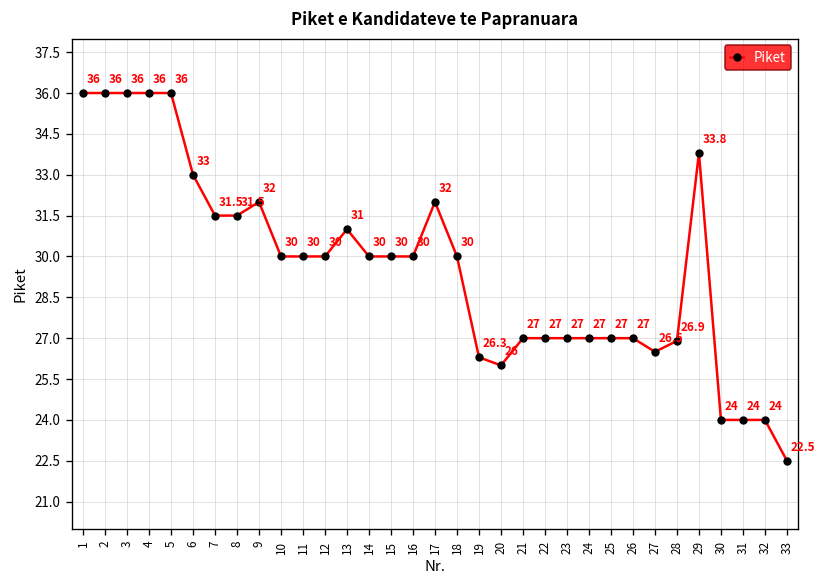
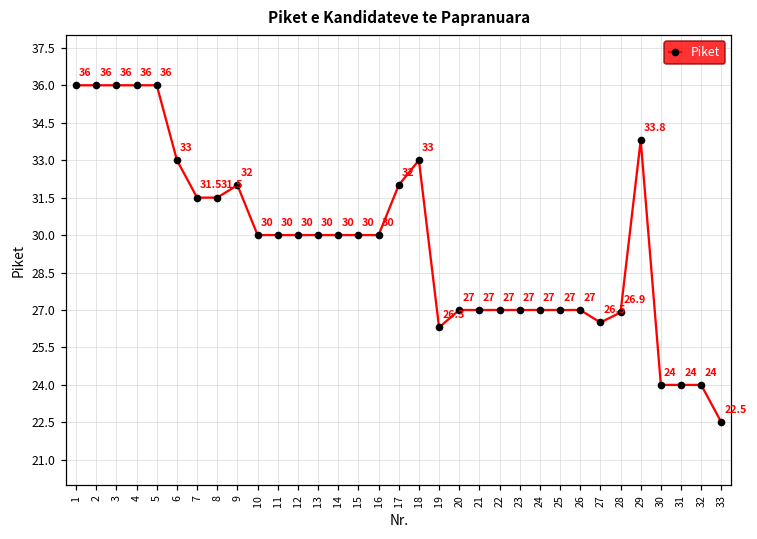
13: 31 -> 30
18: 30 -> 33
20: 26 -> 27
